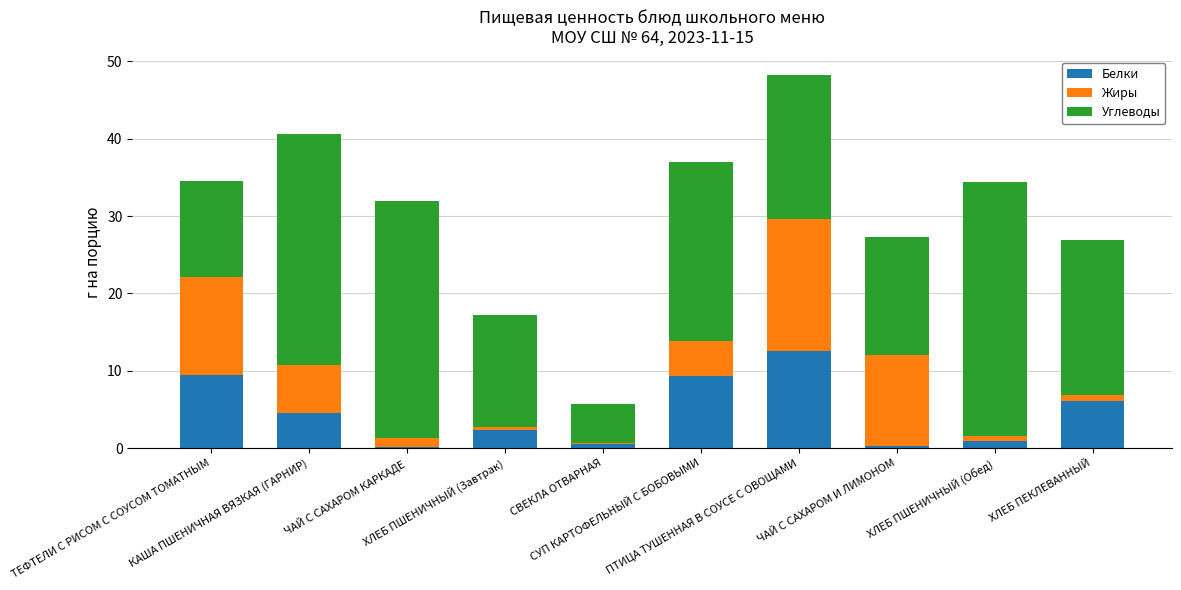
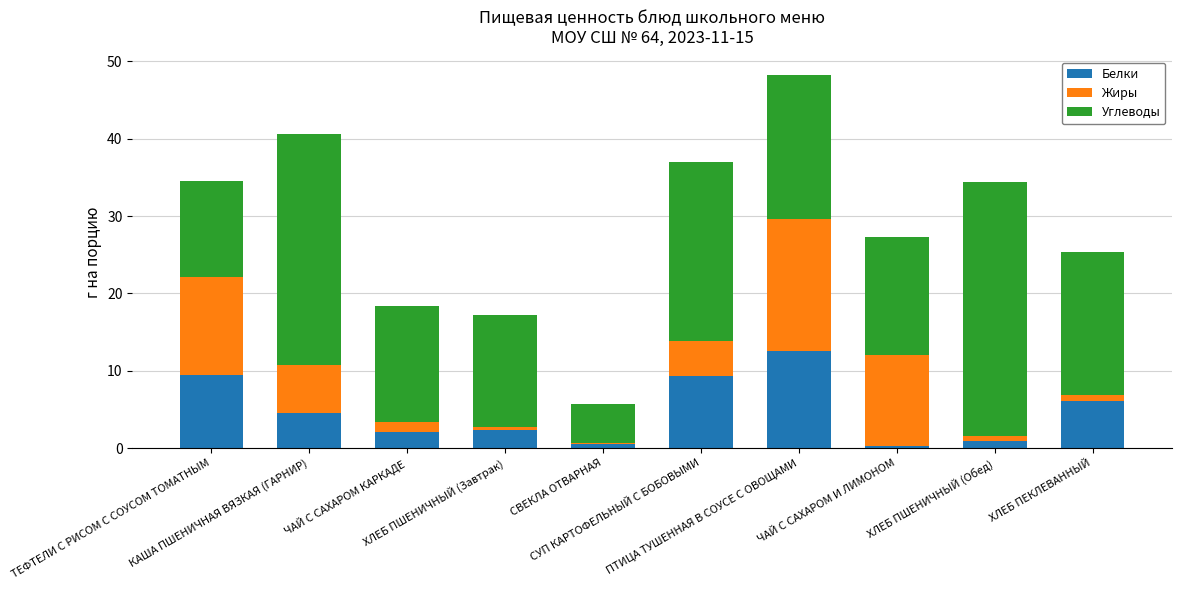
Белки, ЧАЙ С САХАРОМ КАРКАДЕ: 0 -> 2
Углеводы, ЧАЙ С САХАРОМ КАРКАДЕ: 31 -> 15
Углеводы, ХЛЕБ ПЕКЛЕВАННЫЙ: 20 -> 19
